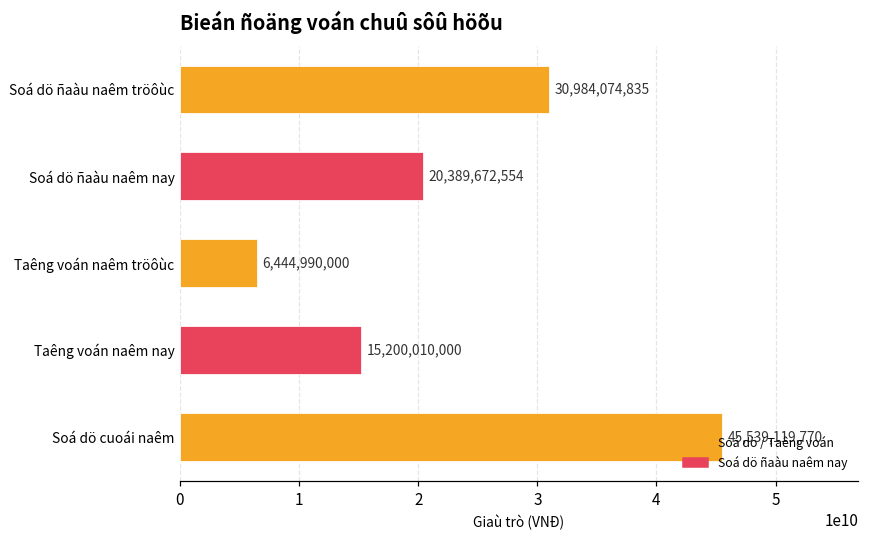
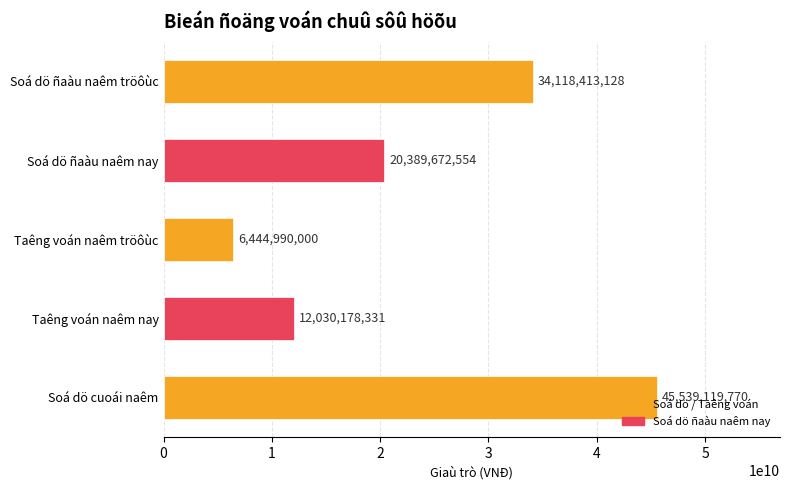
Soá dö ñaàu naêm tröôùc: 30,984,074,835 -> 34,118,413,128
Taêng voán naêm nay: 15,200,010,000 -> 12,030,178,331
